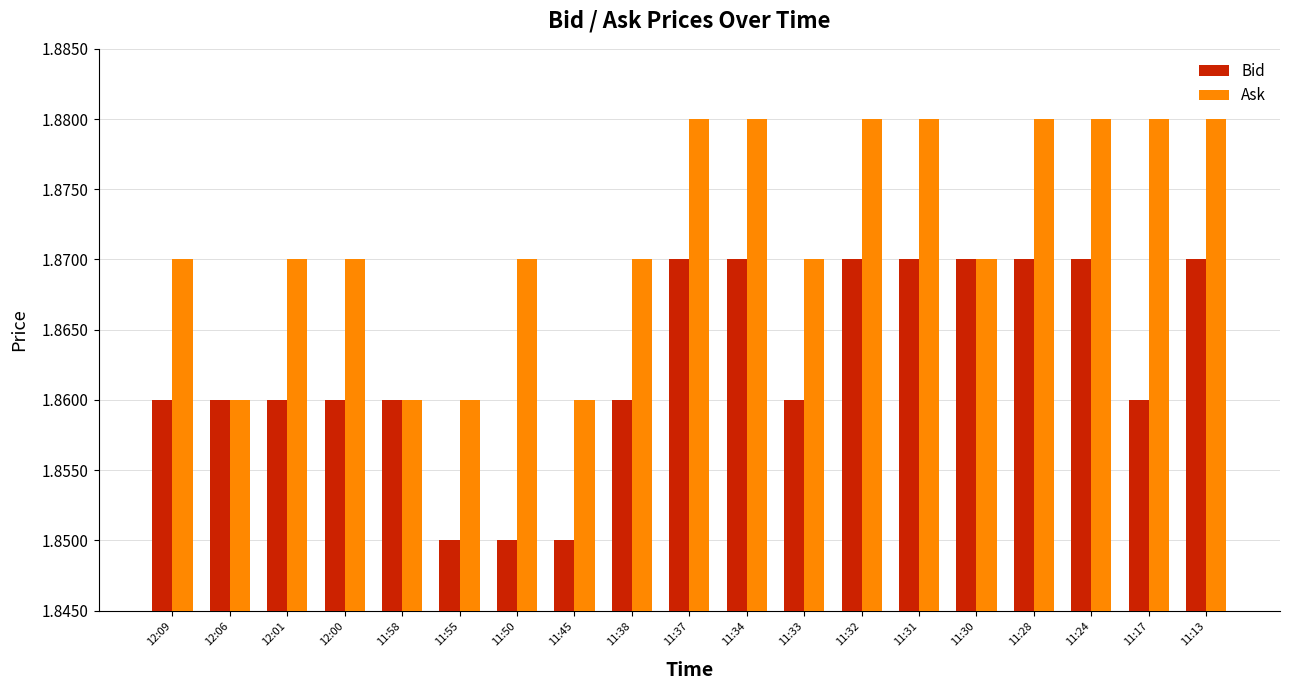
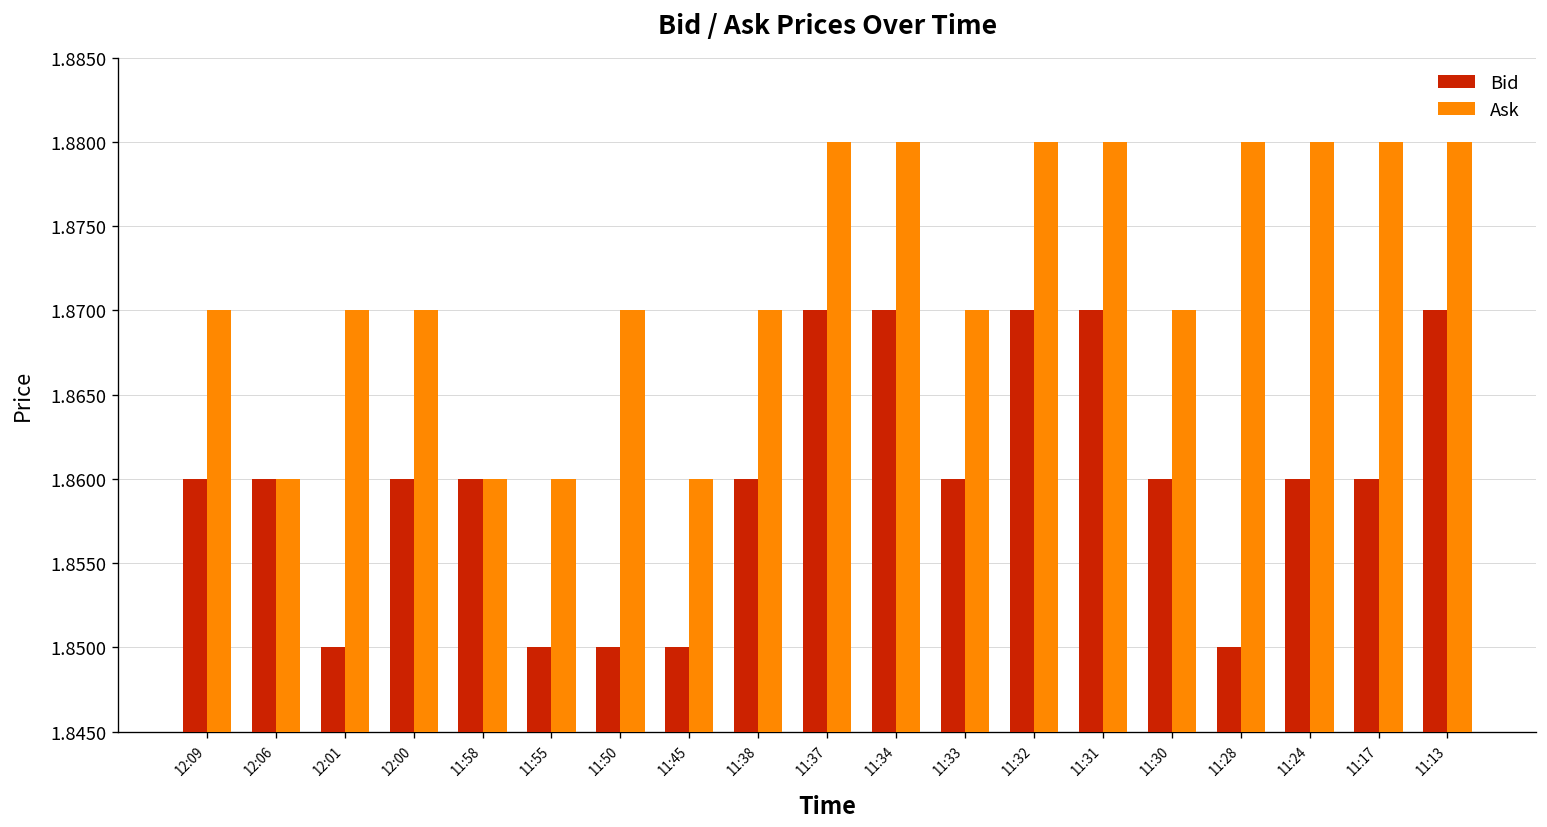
Bid, 12:01: 1.86 -> 1.85
Bid, 11:30: 1.87 -> 1.86
Bid, 11:28: 1.87 -> 1.85
Bid, 11:24: 1.87 -> 1.86
